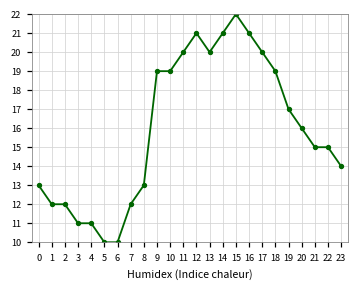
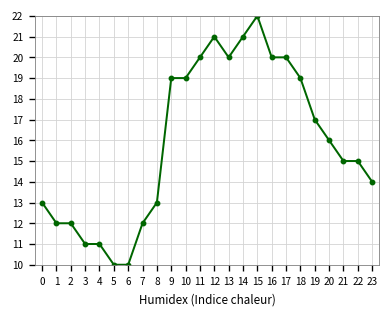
16: 21 -> 20
